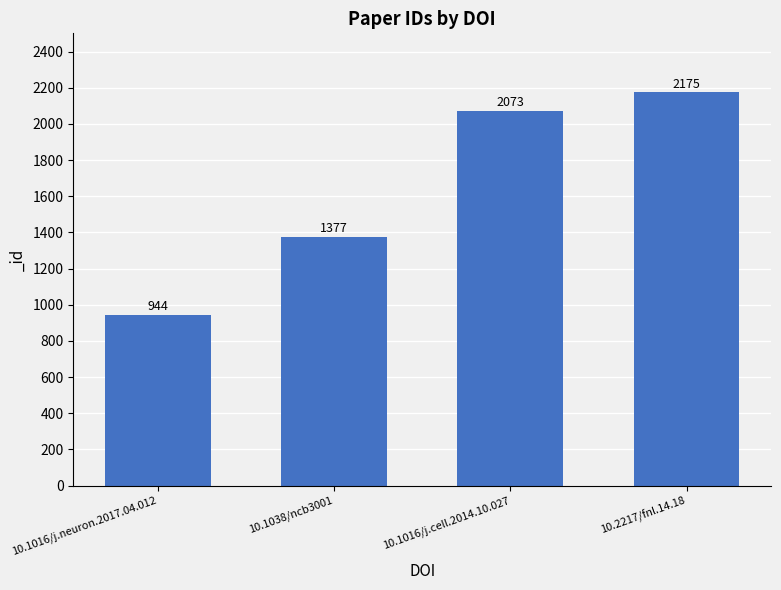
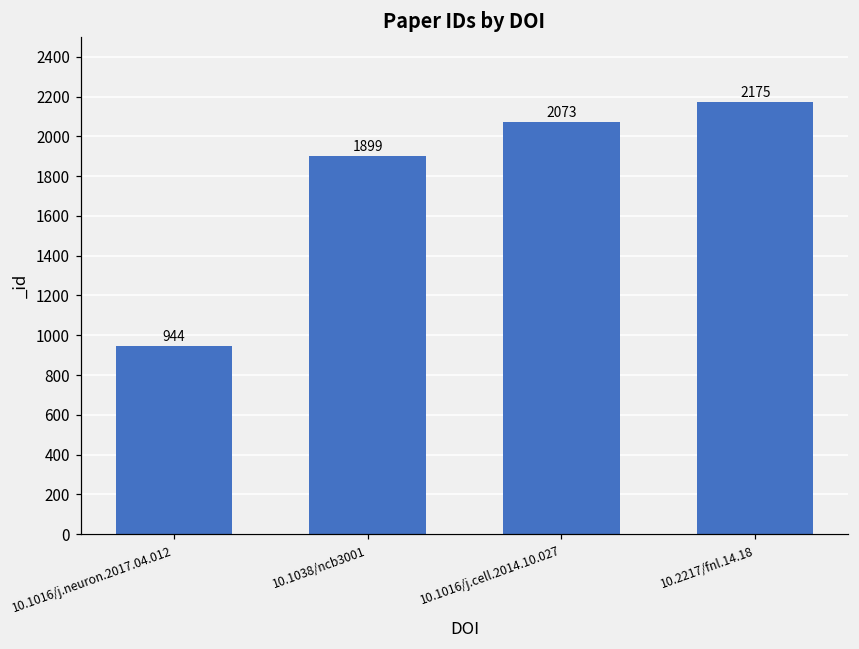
10.1038/ncb3001: 1377 -> 1899
